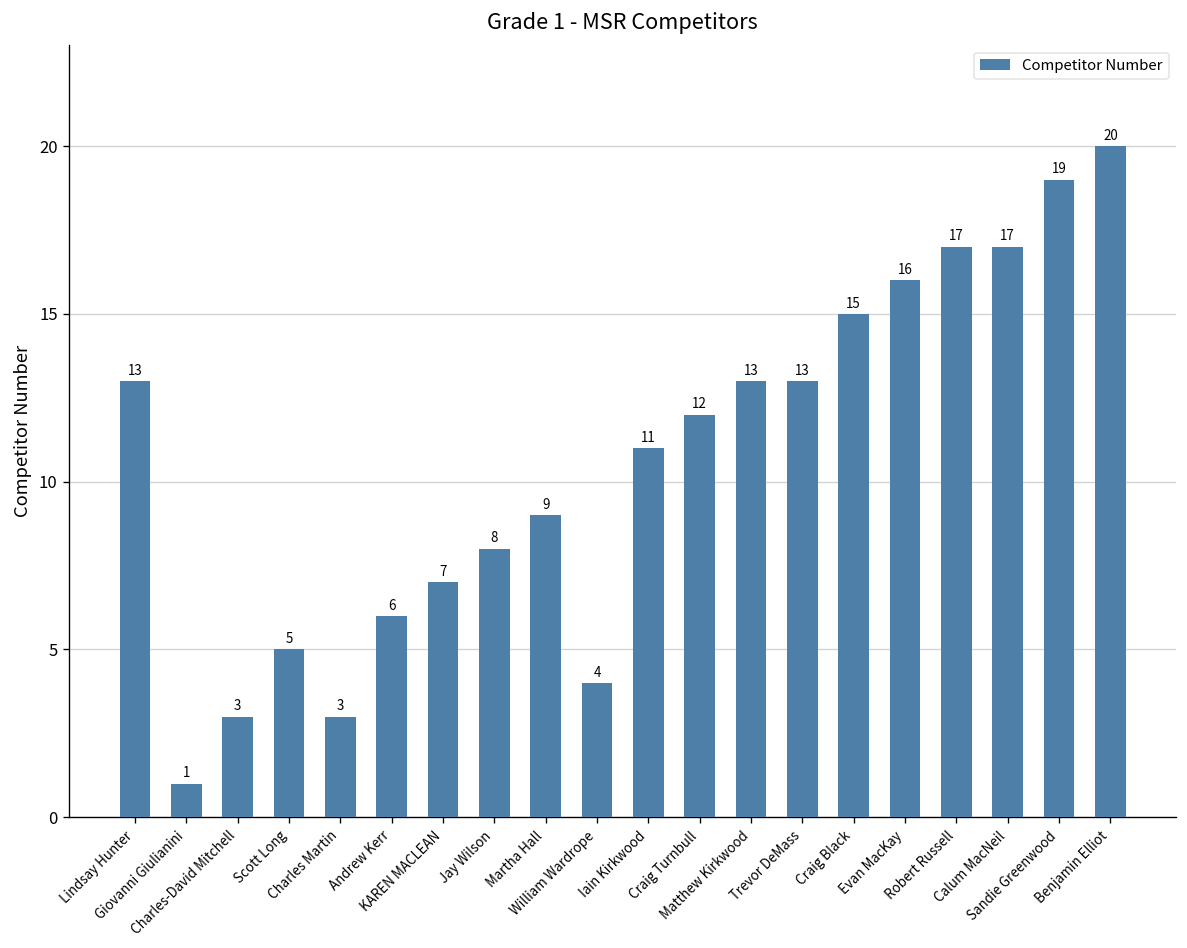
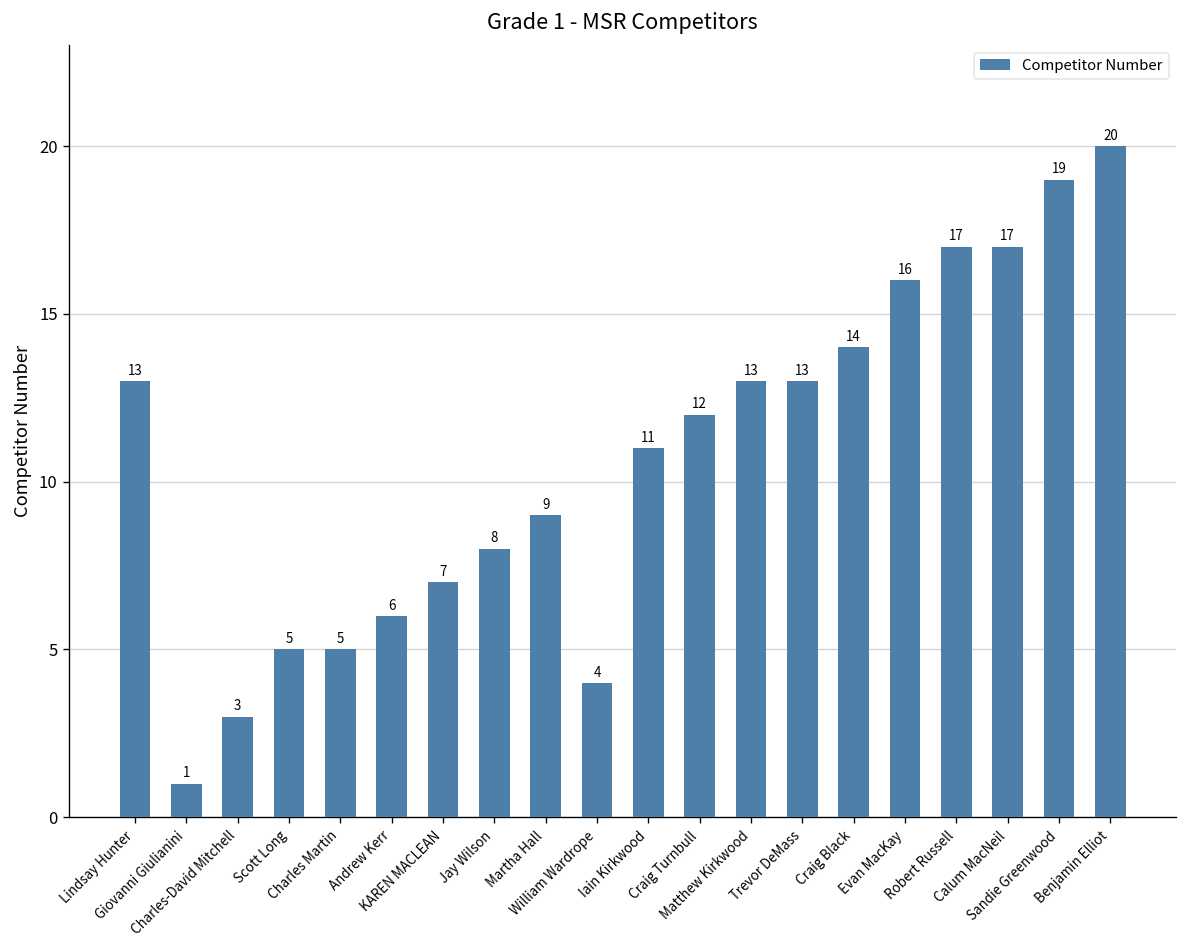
Charles Martin: 3 -> 5
Craig Black: 15 -> 14
